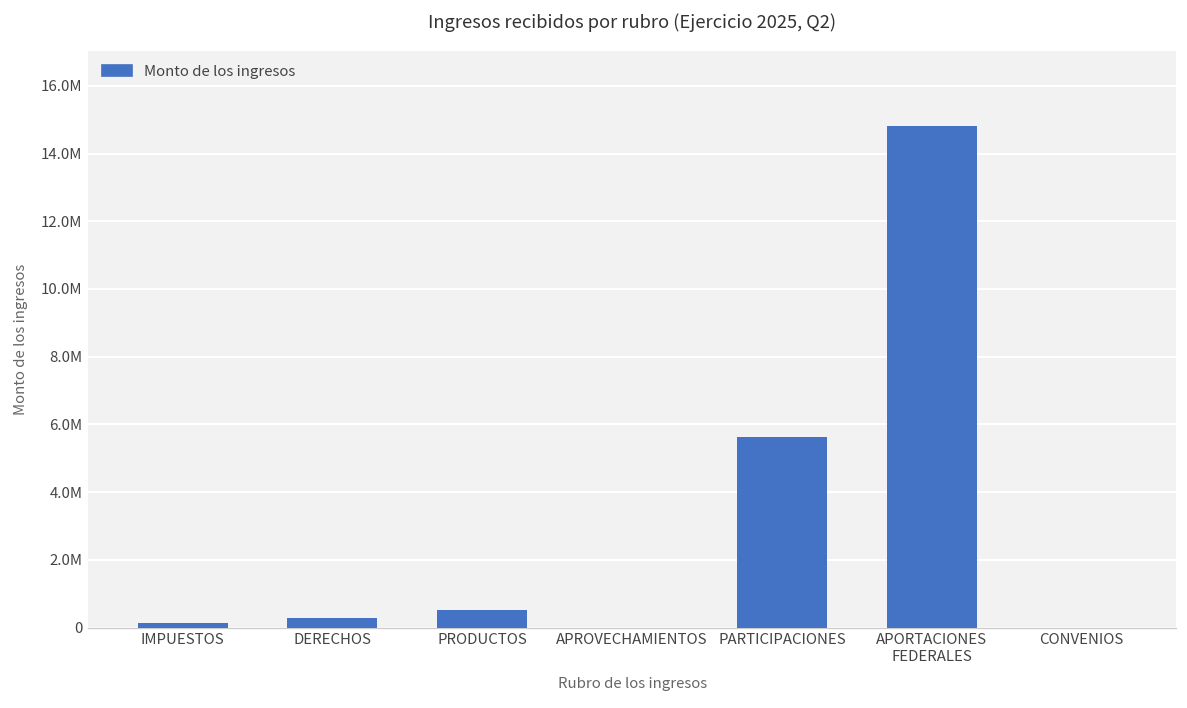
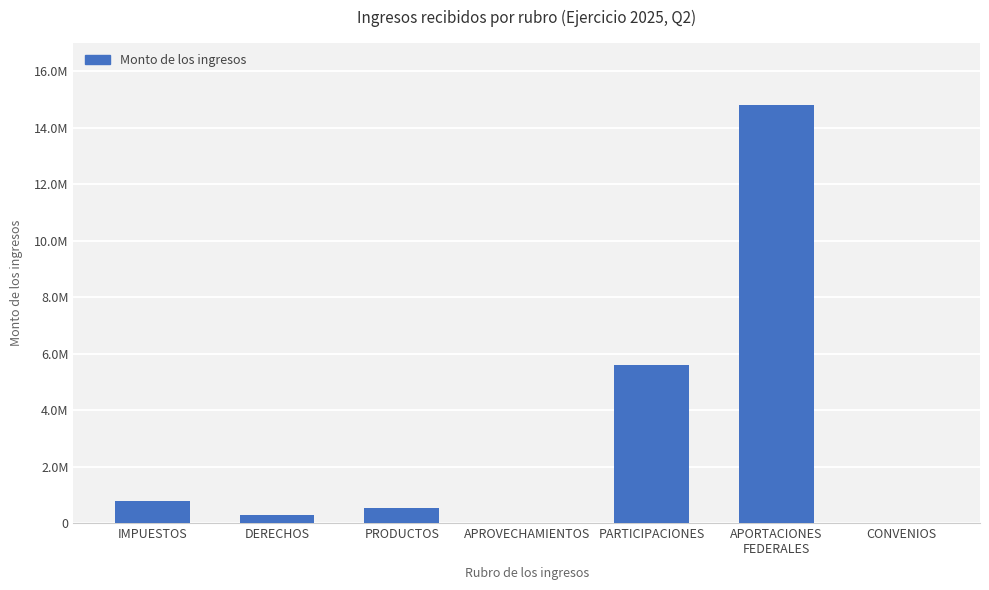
IMPUESTOS: 100000 -> 800000
